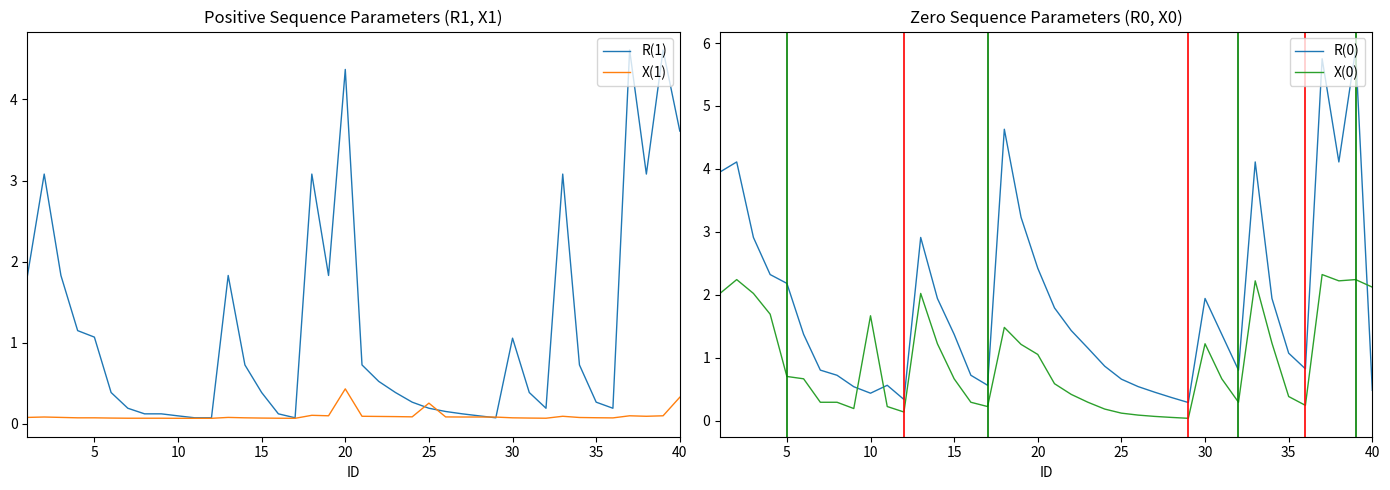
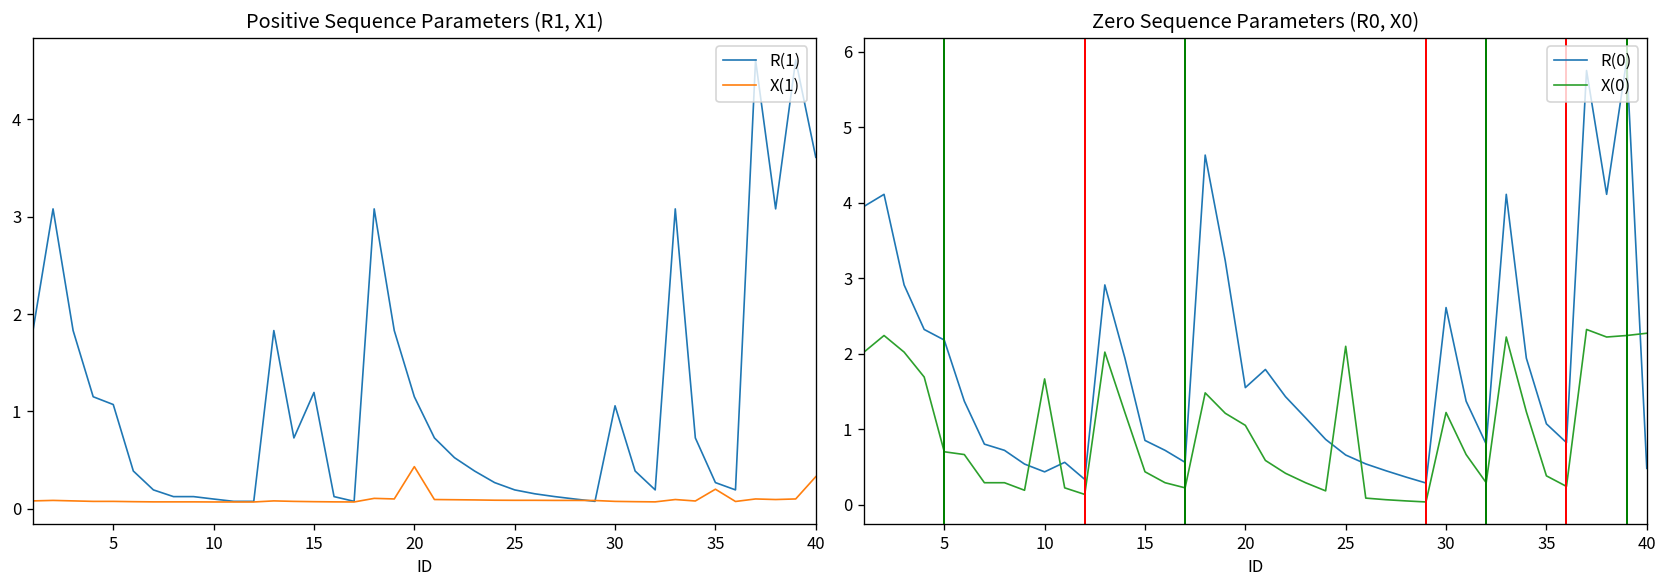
Positive Sequence Parameters (R1, X1), R(1), 15: 0.4 -> 1.2
Positive Sequence Parameters (R1, X1), R(1), 20: 4.4 -> 1.2
Positive Sequence Parameters (R1, X1), X(1), 25: 0.3 -> 0.1
Positive Sequence Parameters (R1, X1), X(1), 35: 0.1 -> 0.2
Zero Sequence Parameters (R0, X0), R(0), 15: 1.4 -> 0.9
Zero Sequence Parameters (R0, X0), X(0), 15: 0.7 -> 0.4
Zero Sequence Parameters (R0, X0), R(0), 20: 2.4 -> 1.6
Zero Sequence Parameters (R0, X0), X(0), 25: 0.1 -> 2.1
Zero Sequence Parameters (R0, X0), R(0), 30: 1.9 -> 2.6
Zero Sequence Parameters (R0, X0), X(0), 40: 2.1 -> 2.3
